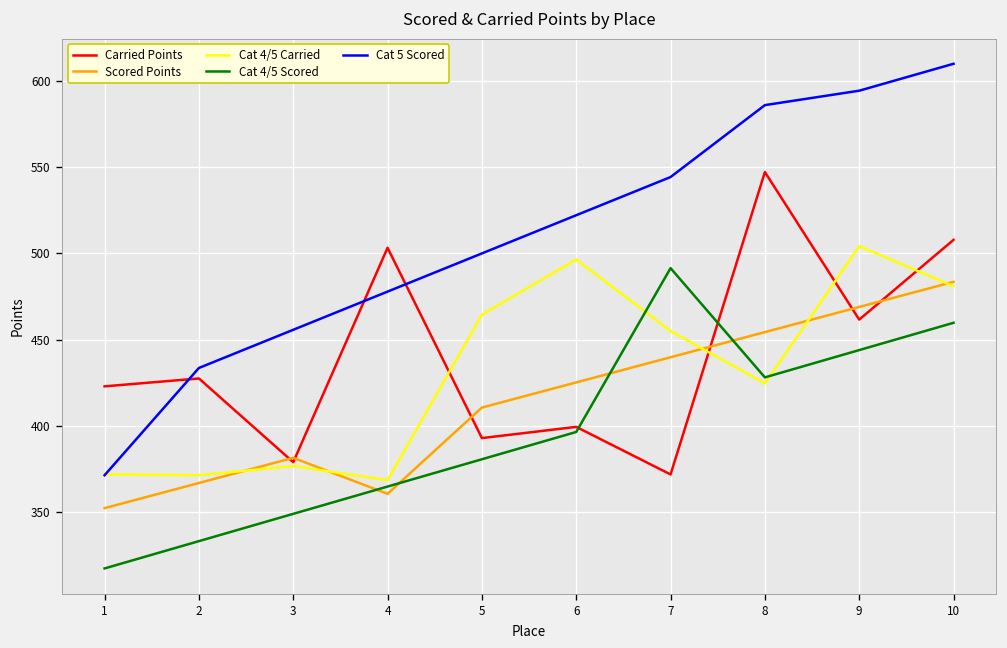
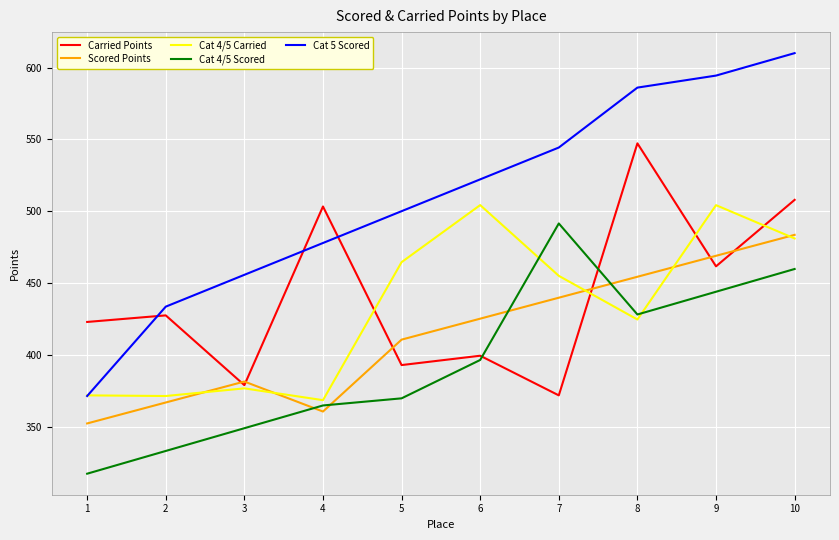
Cat 4/5 Scored, 5: 381 -> 370
Cat 4/5 Carried, 6: 496 -> 504
